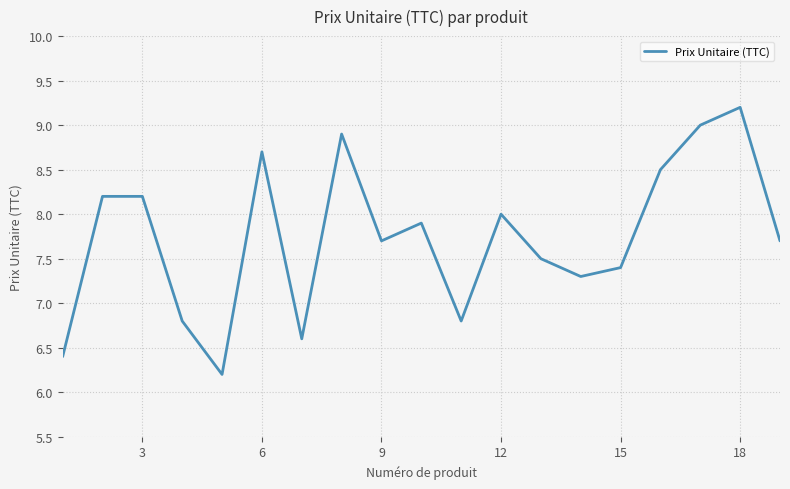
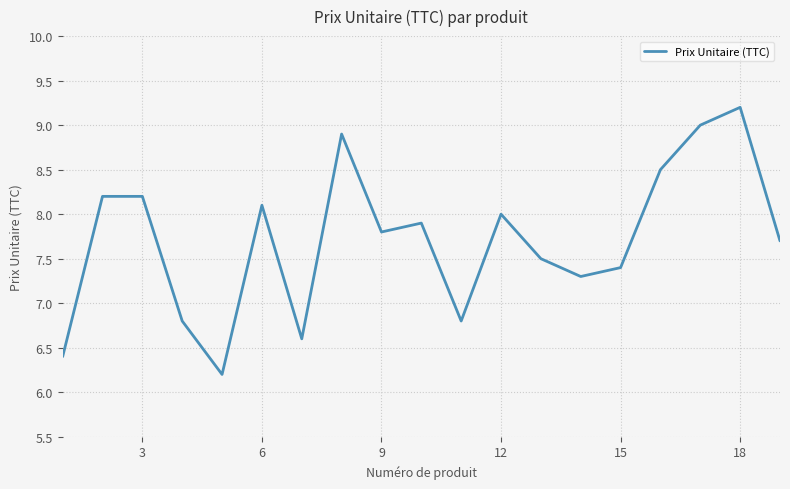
6: 8.7 -> 8.1
9: 7.7 -> 7.8
